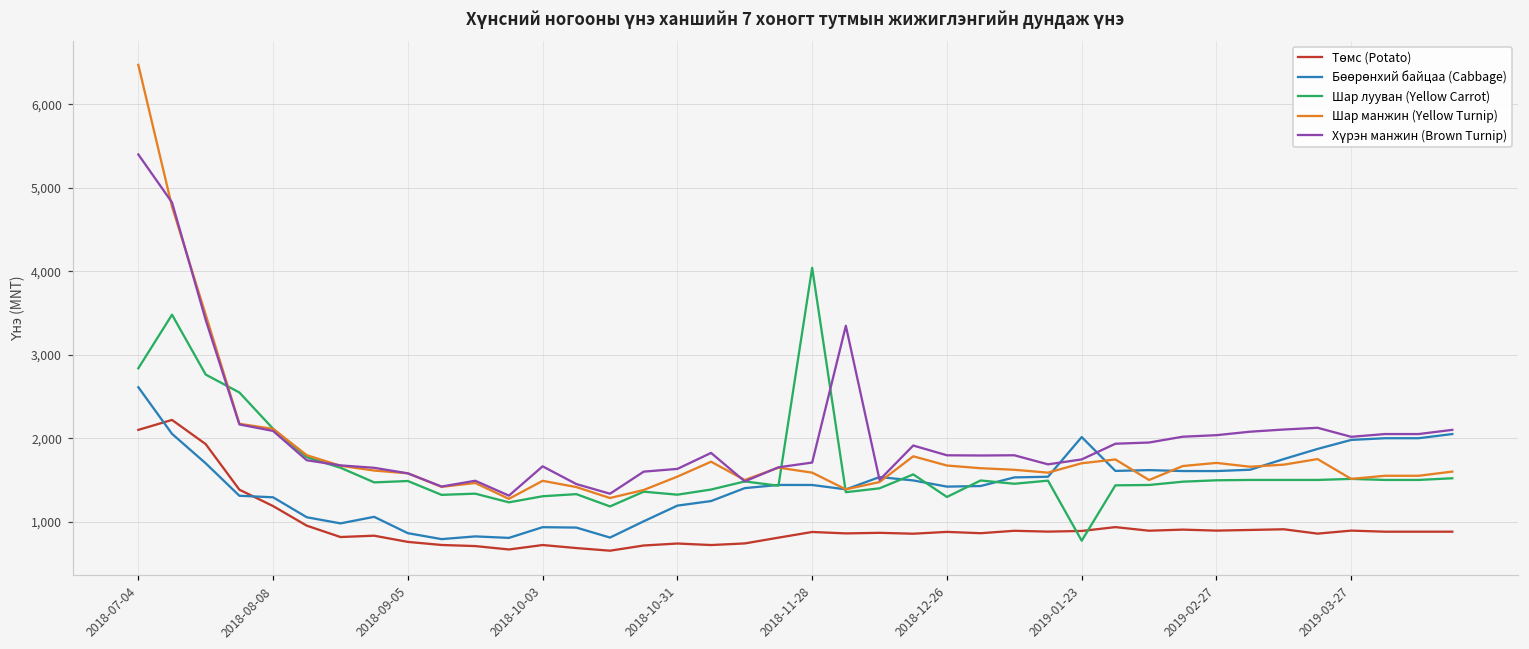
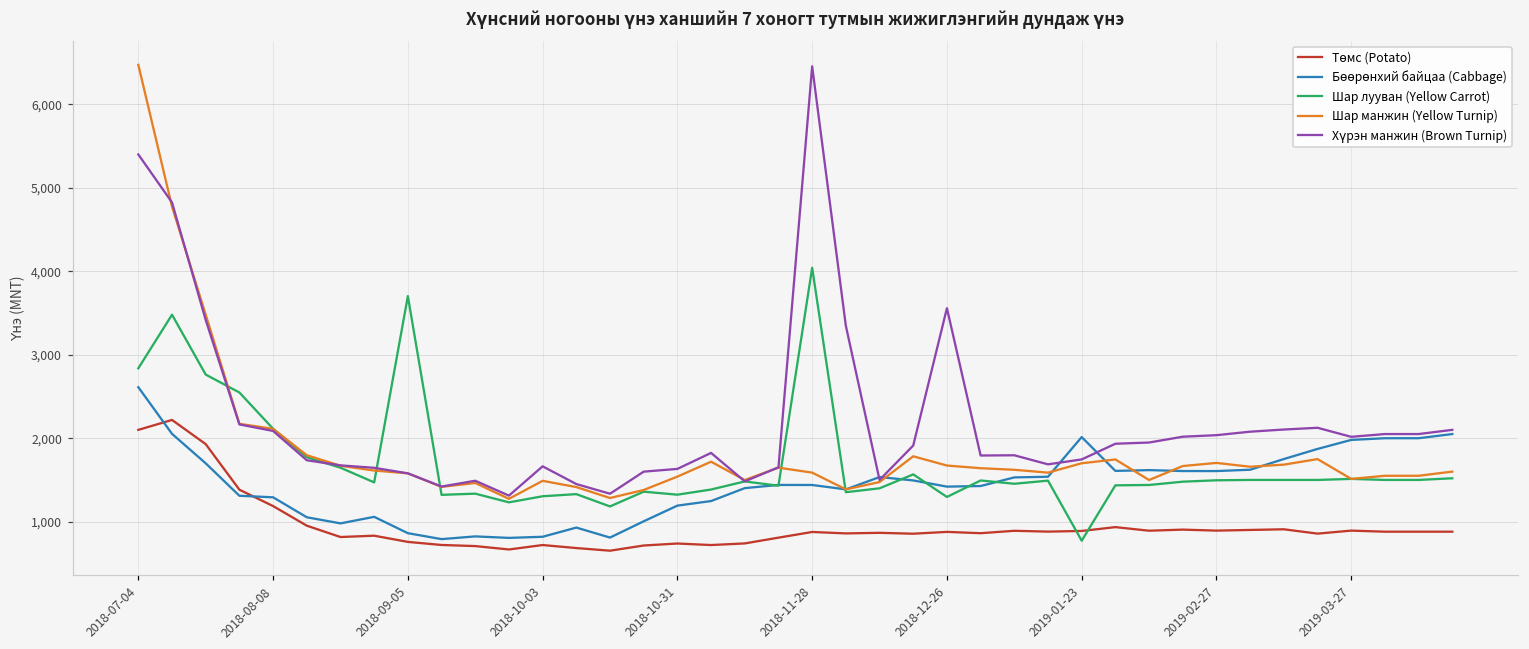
Шар лууван (Yellow Carrot), 2018-09-05: 1,500 -> 3,700
Бөөрөнхий байцаа (Cabbage), 2018-10-03: 900 -> 800
Хүрэн манжин (Brown Turnip), 2018-11-28: 1,700 -> 6,500
Хүрэн манжин (Brown Turnip), 2018-12-26: 1,800 -> 3,600
